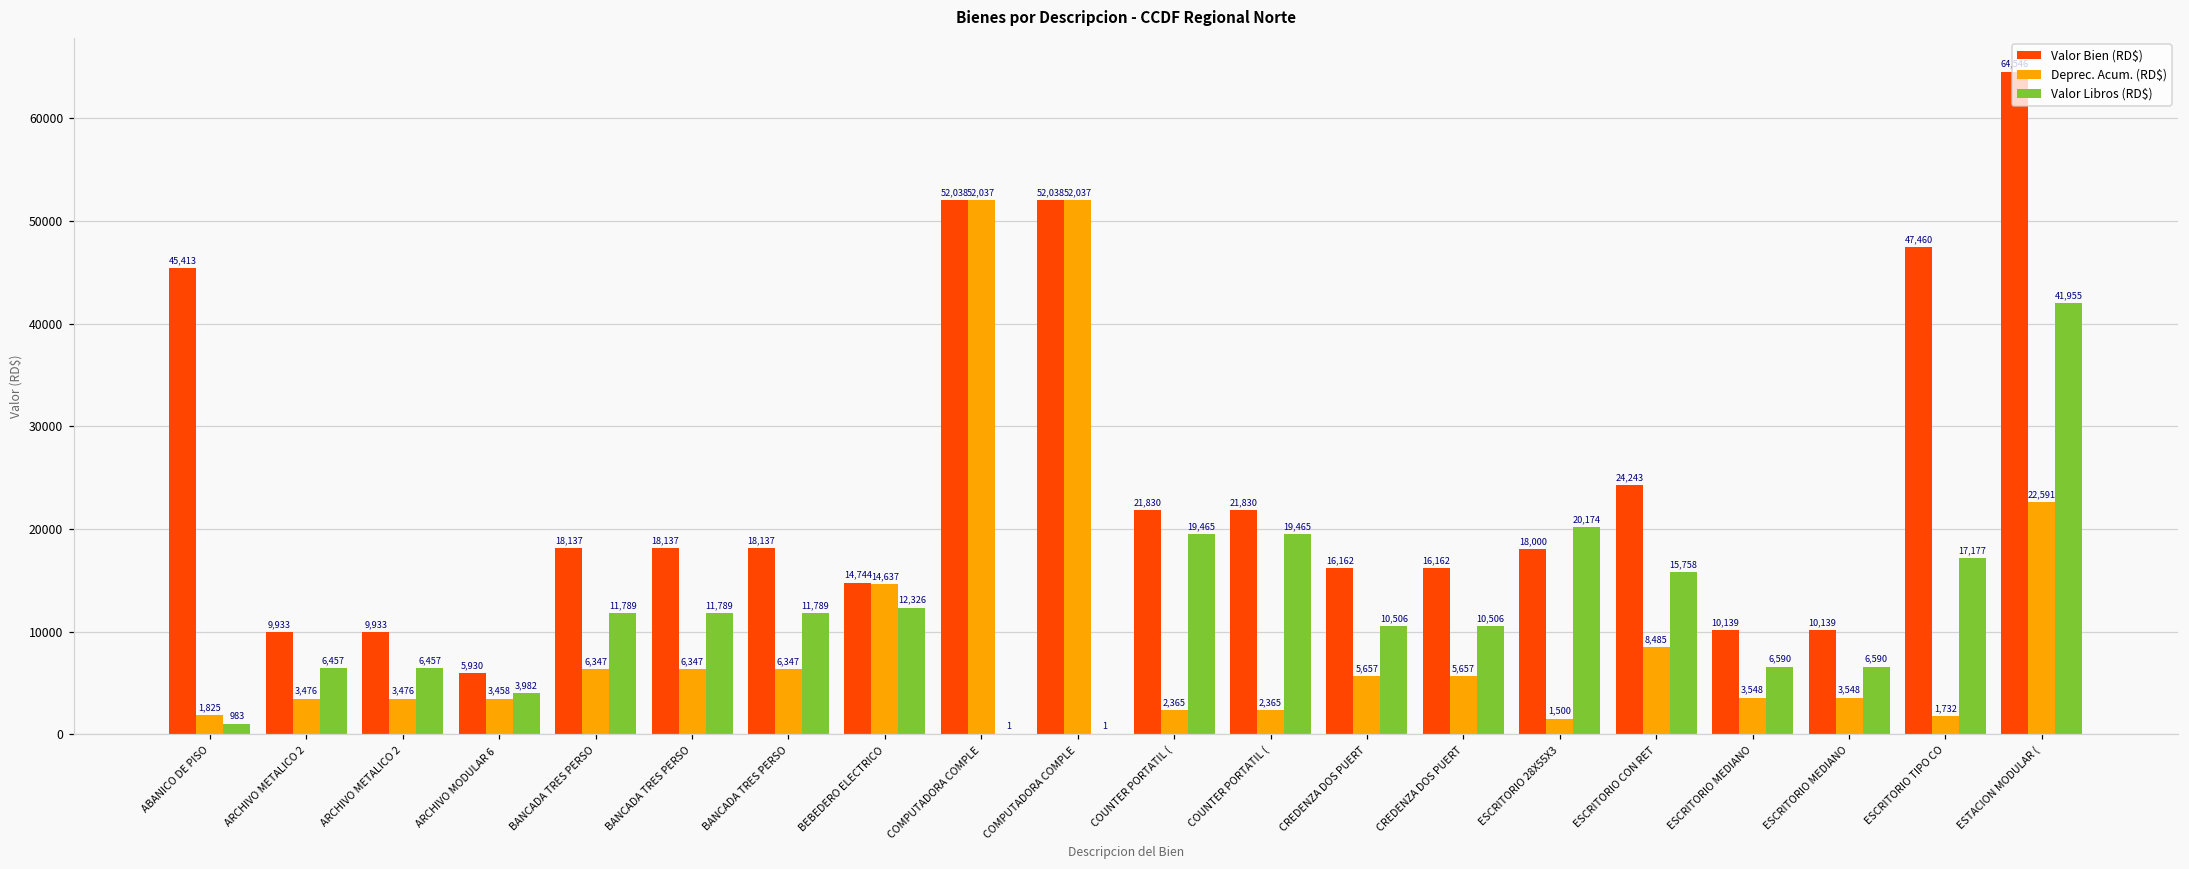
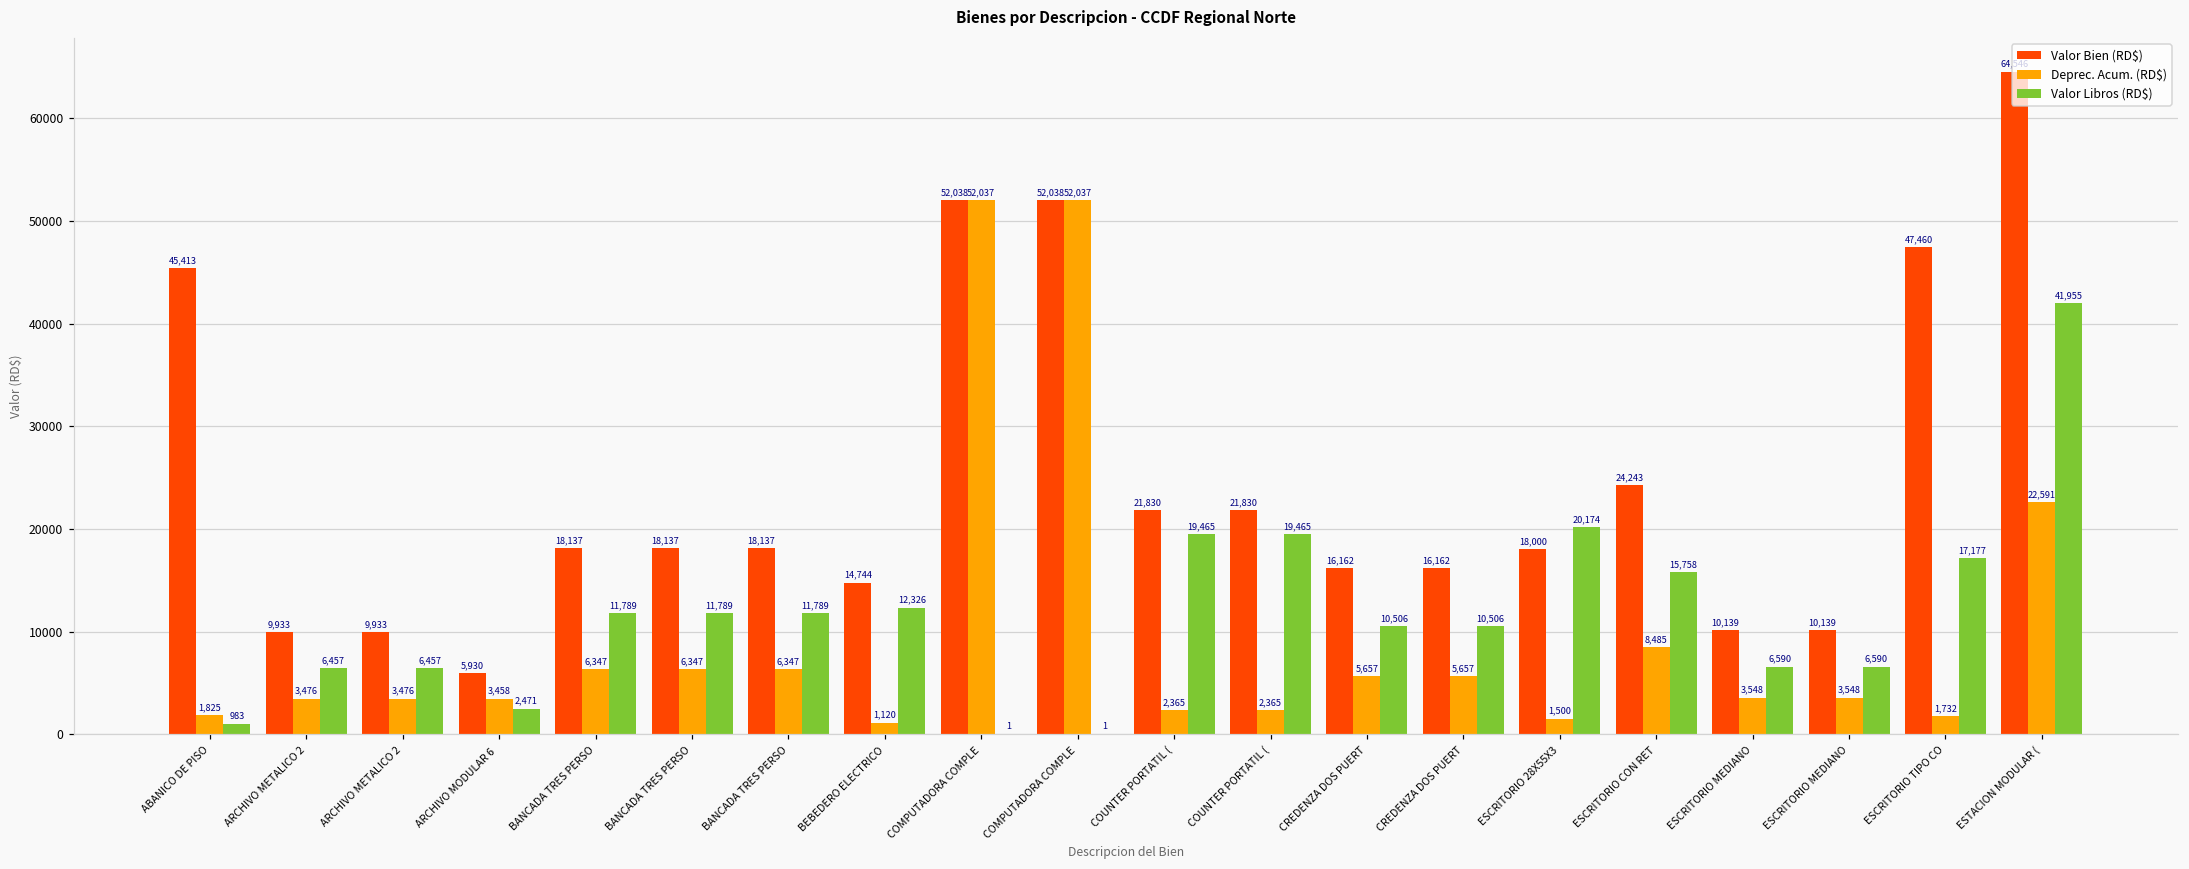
Valor Libros (RD$), ARCHIVO MODULAR 6: 3,982 -> 2,471
Deprec. Acum. (RD$), BEBEDERO ELECTRICO: 14,637 -> 1,120
